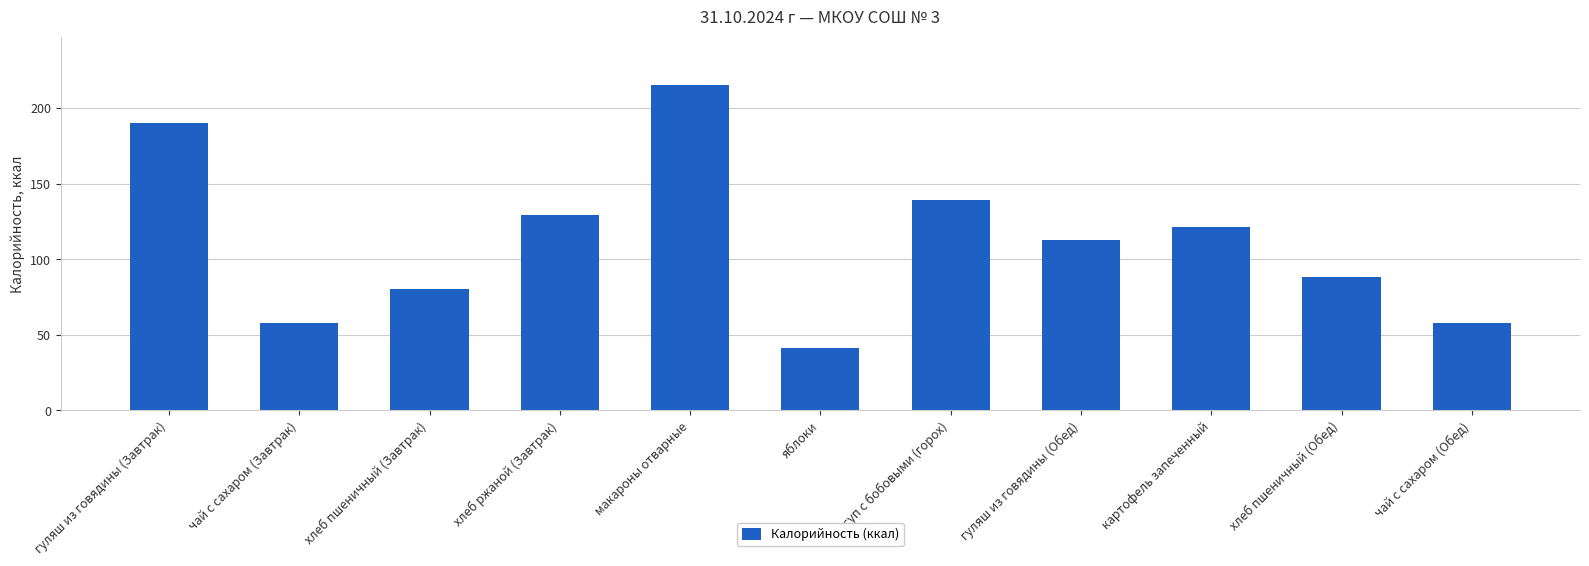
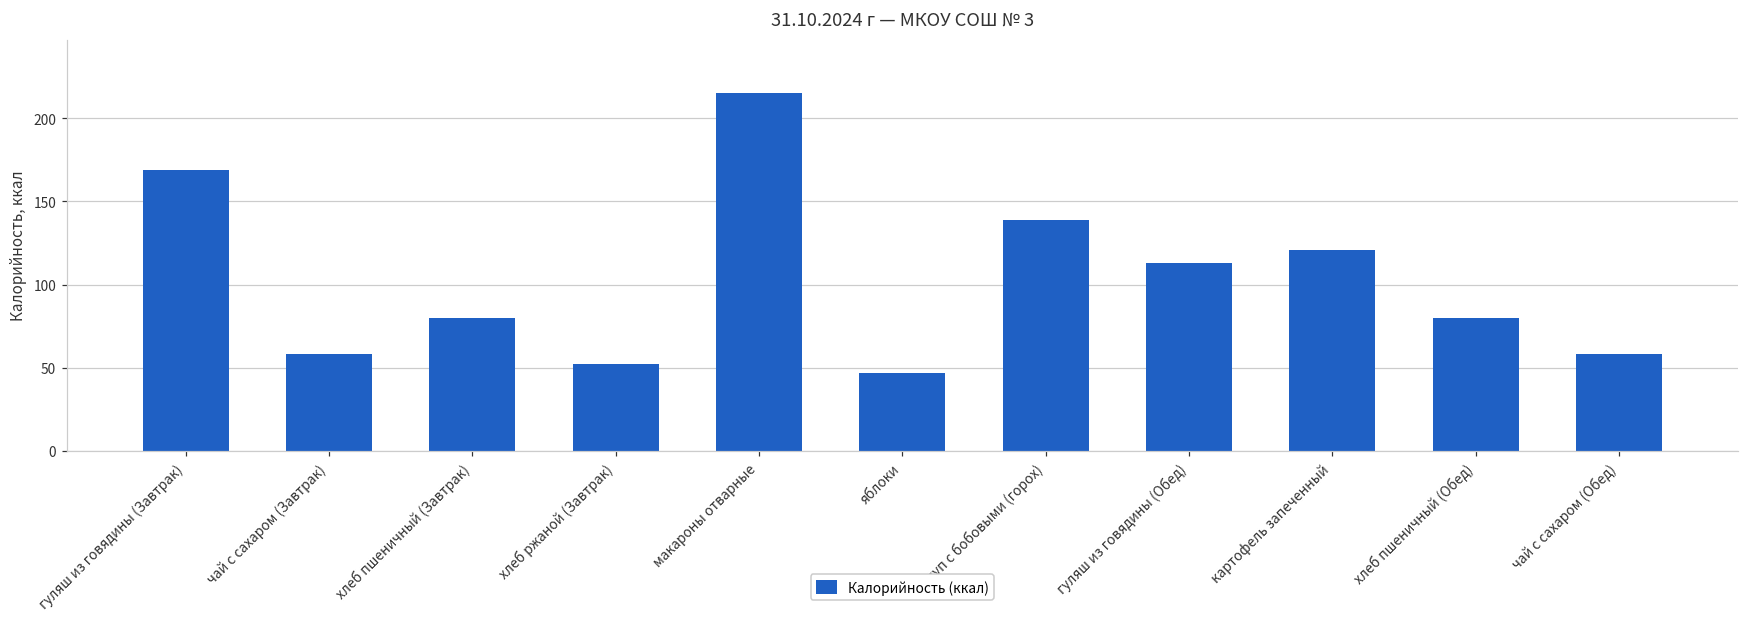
гуляш из говядины (Завтрак): 190 -> 169
хлеб ржаной (Завтрак): 129 -> 52
яблоки: 41 -> 47
хлеб пшеничный (Обед): 88 -> 80
